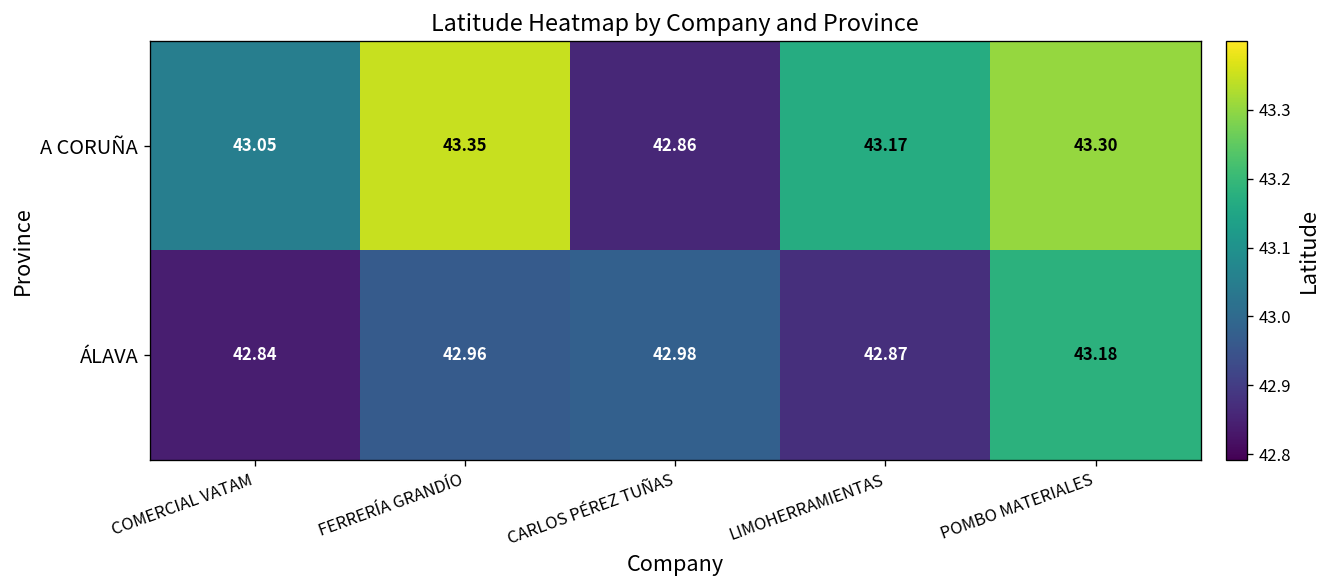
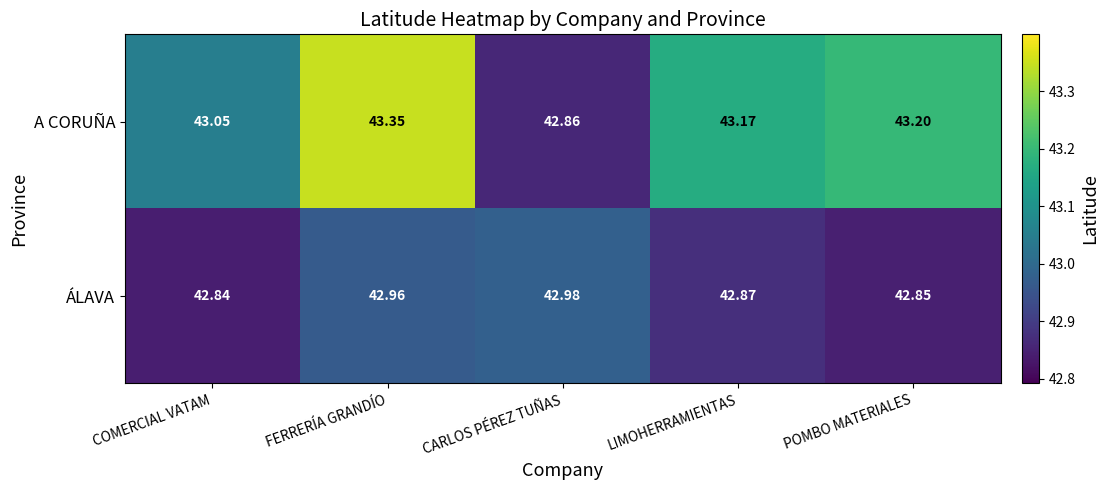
A CORUÑA, POMBO MATERIALES: 43.30 -> 43.20
ÁLAVA, POMBO MATERIALES: 43.18 -> 42.85
